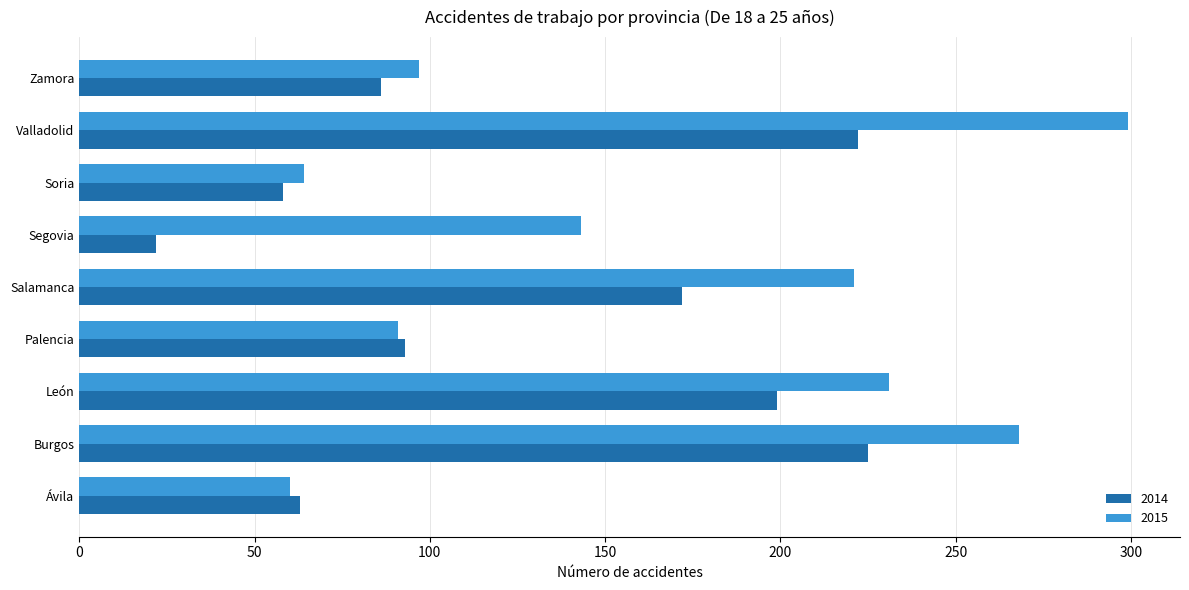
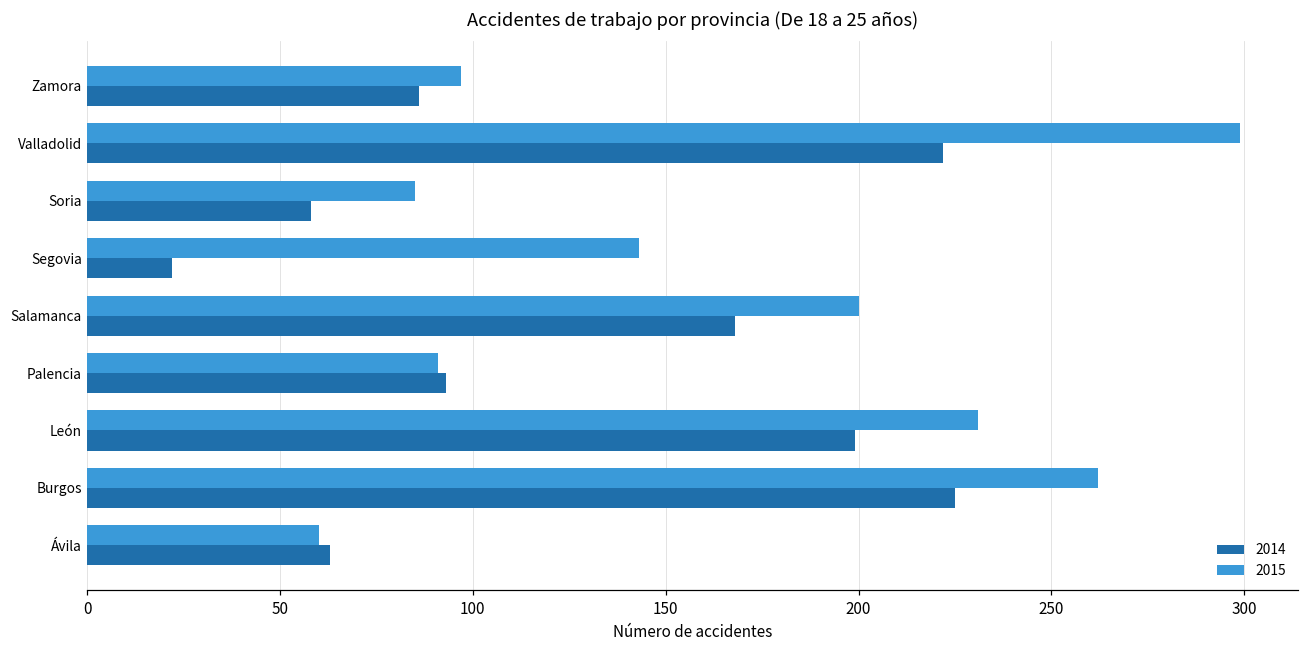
2015, Soria: 64 -> 85
2015, Salamanca: 221 -> 200
2014, Salamanca: 172 -> 168
2015, Burgos: 268 -> 262
